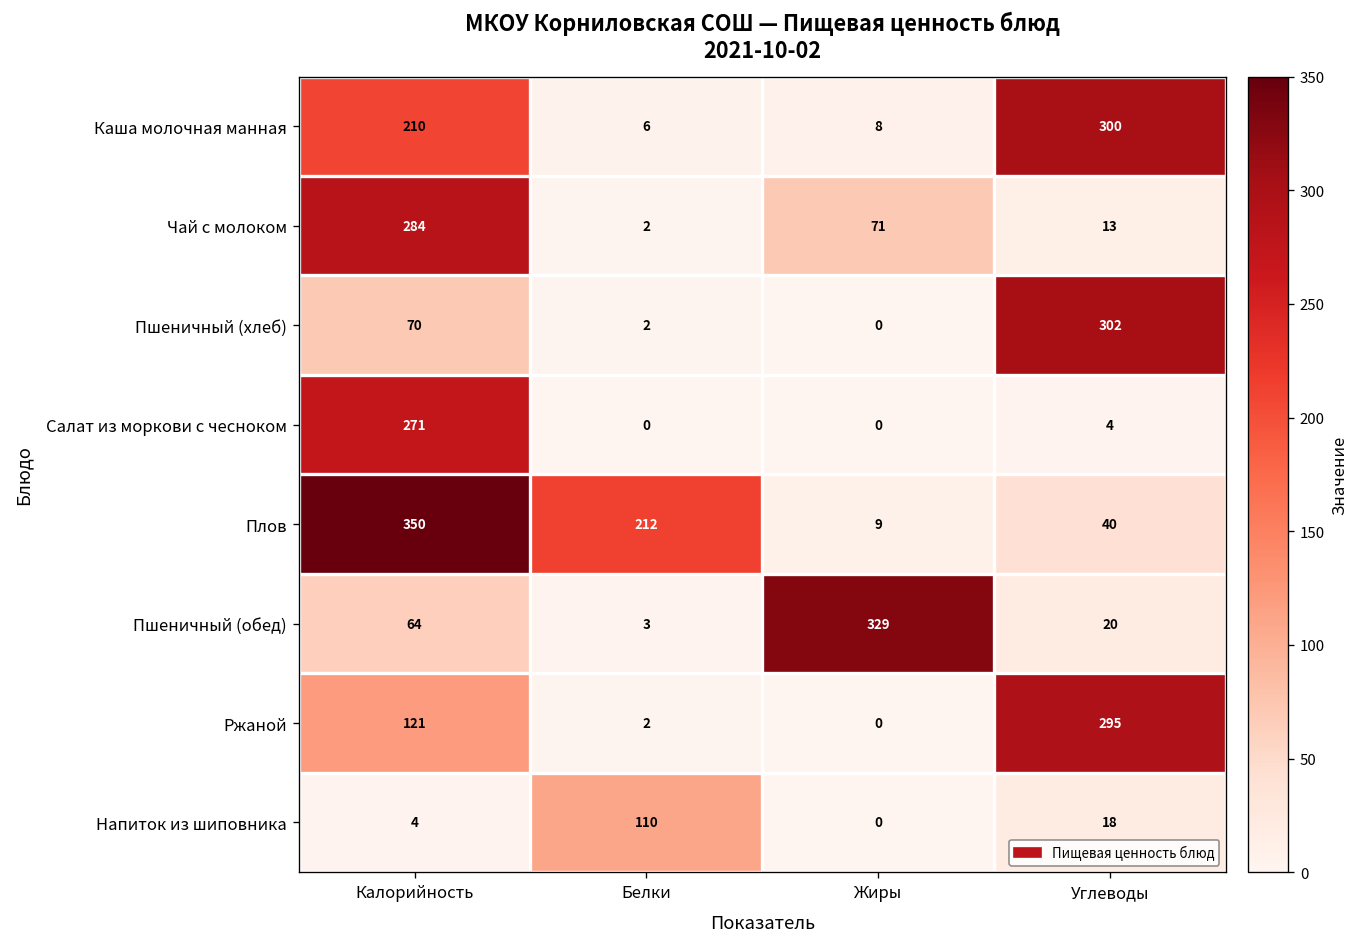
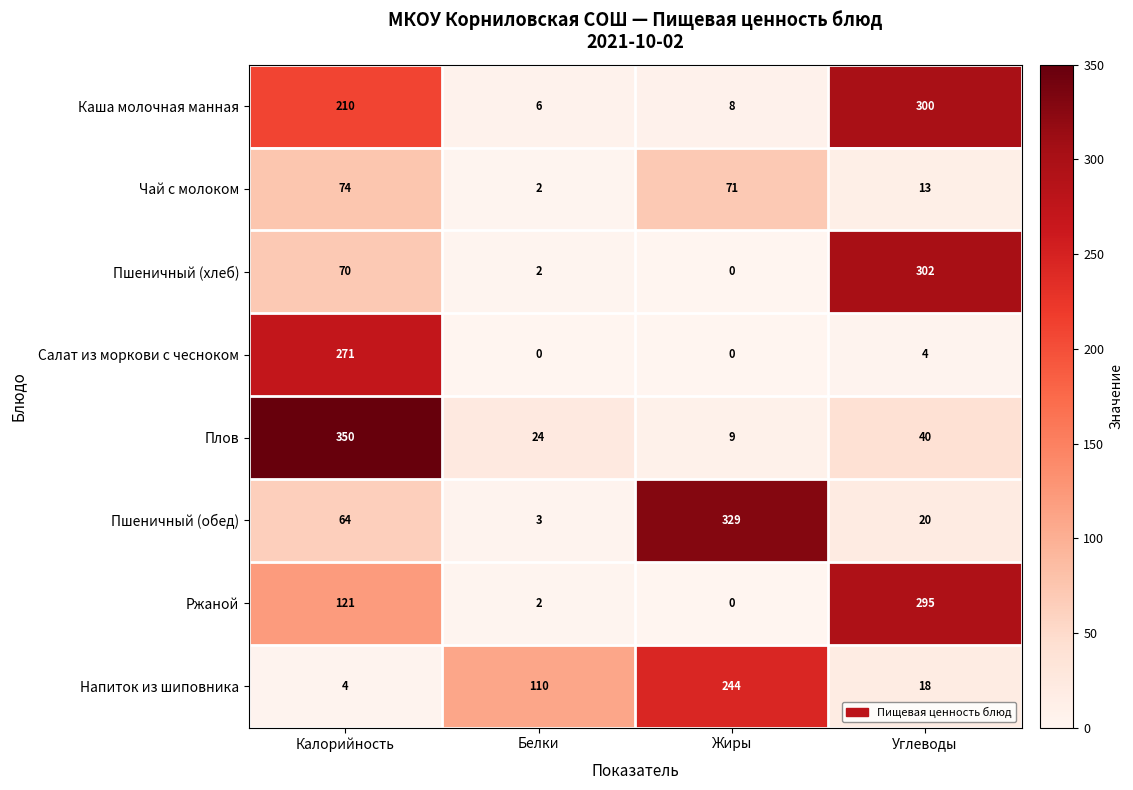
Чай с молоком, Калорийность: 284 -> 74
Плов, Белки: 212 -> 24
Напиток из шиповника, Жиры: 0 -> 244
